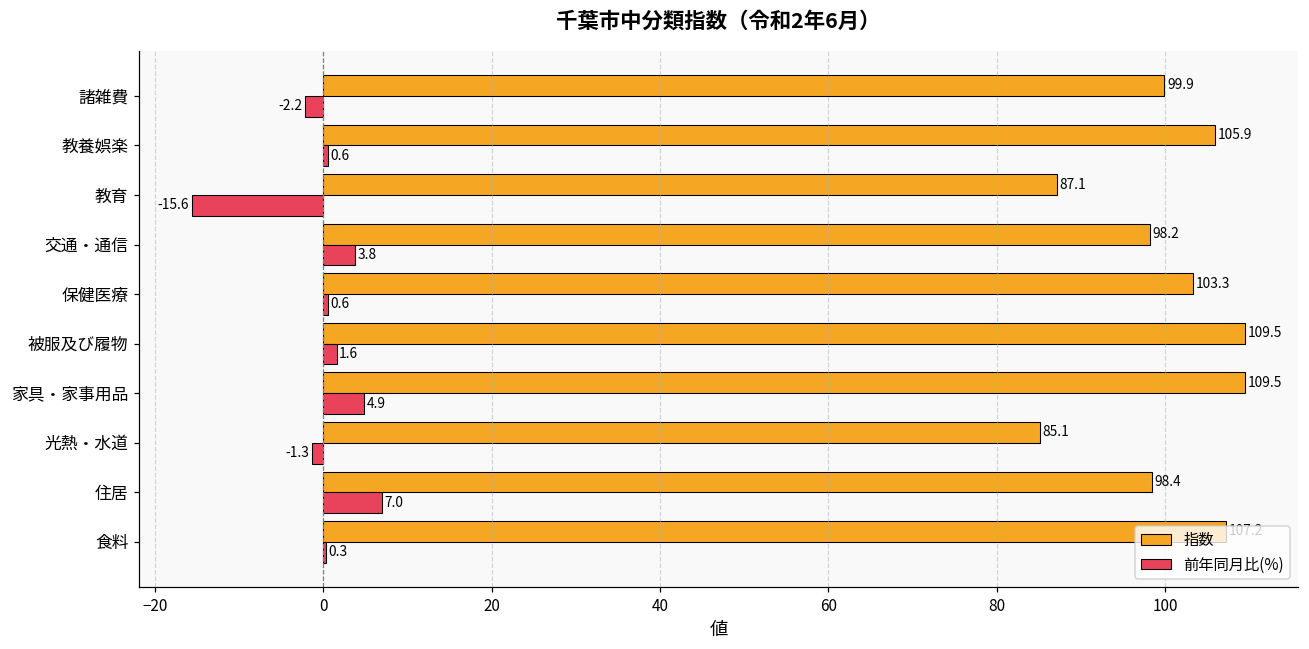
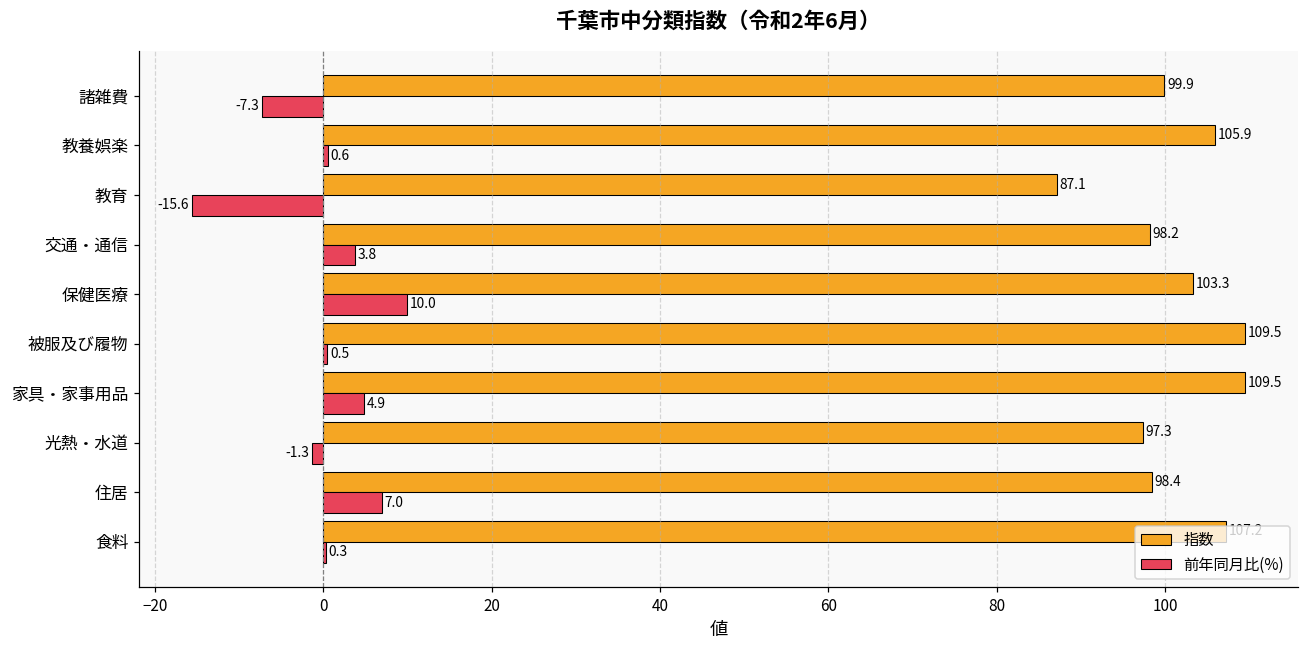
前年同月比(%), 諸雑費: -2.2 -> -7.3
前年同月比(%), 保健医療: 0.6 -> 10.0
前年同月比(%), 被服及び履物: 1.6 -> 0.5
指数, 光熱・水道: 85.1 -> 97.3
